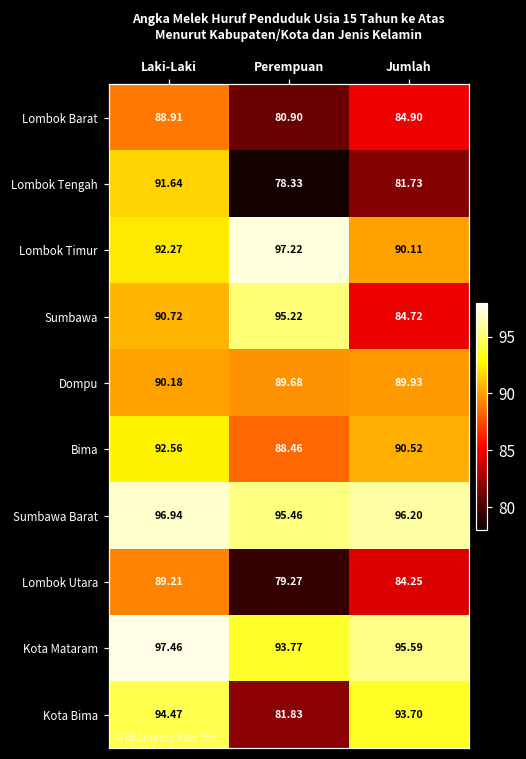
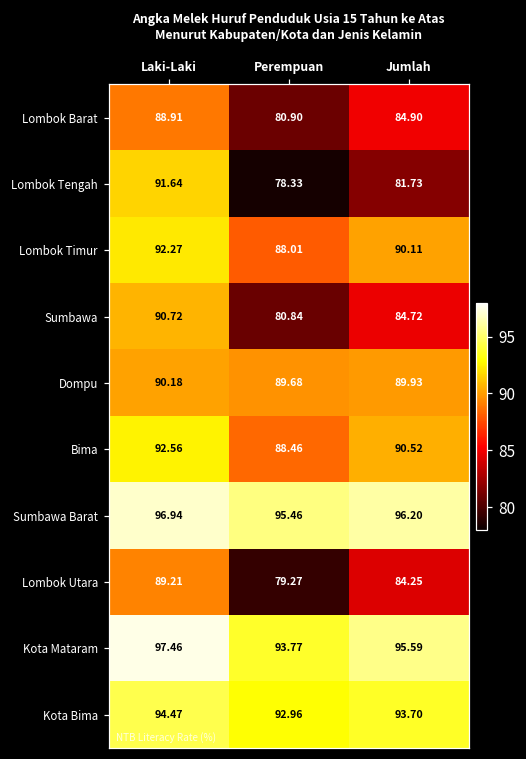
Lombok Timur, Perempuan: 97.22 -> 88.01
Sumbawa, Perempuan: 95.22 -> 80.84
Kota Bima, Perempuan: 81.83 -> 92.96
